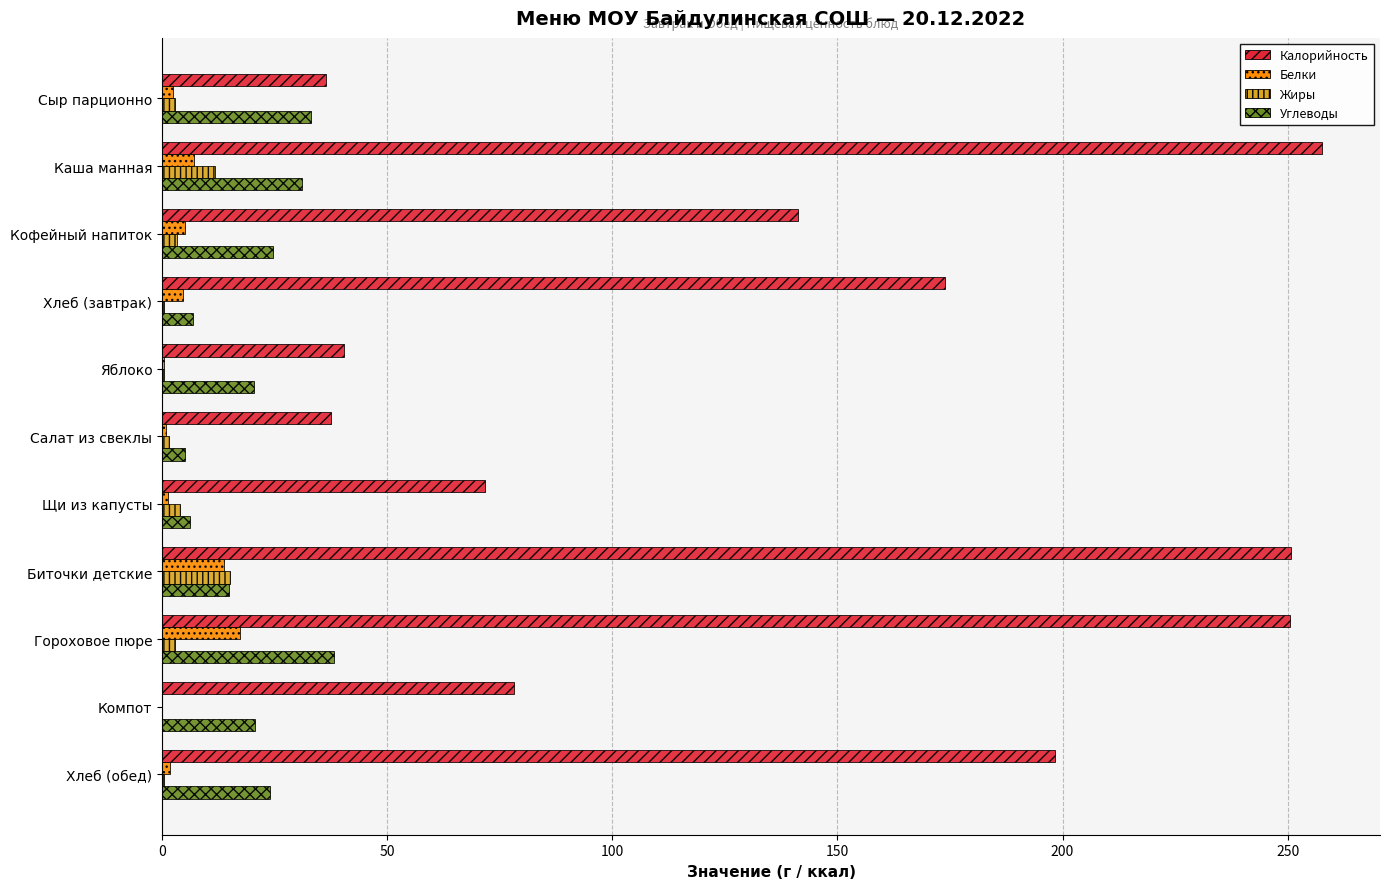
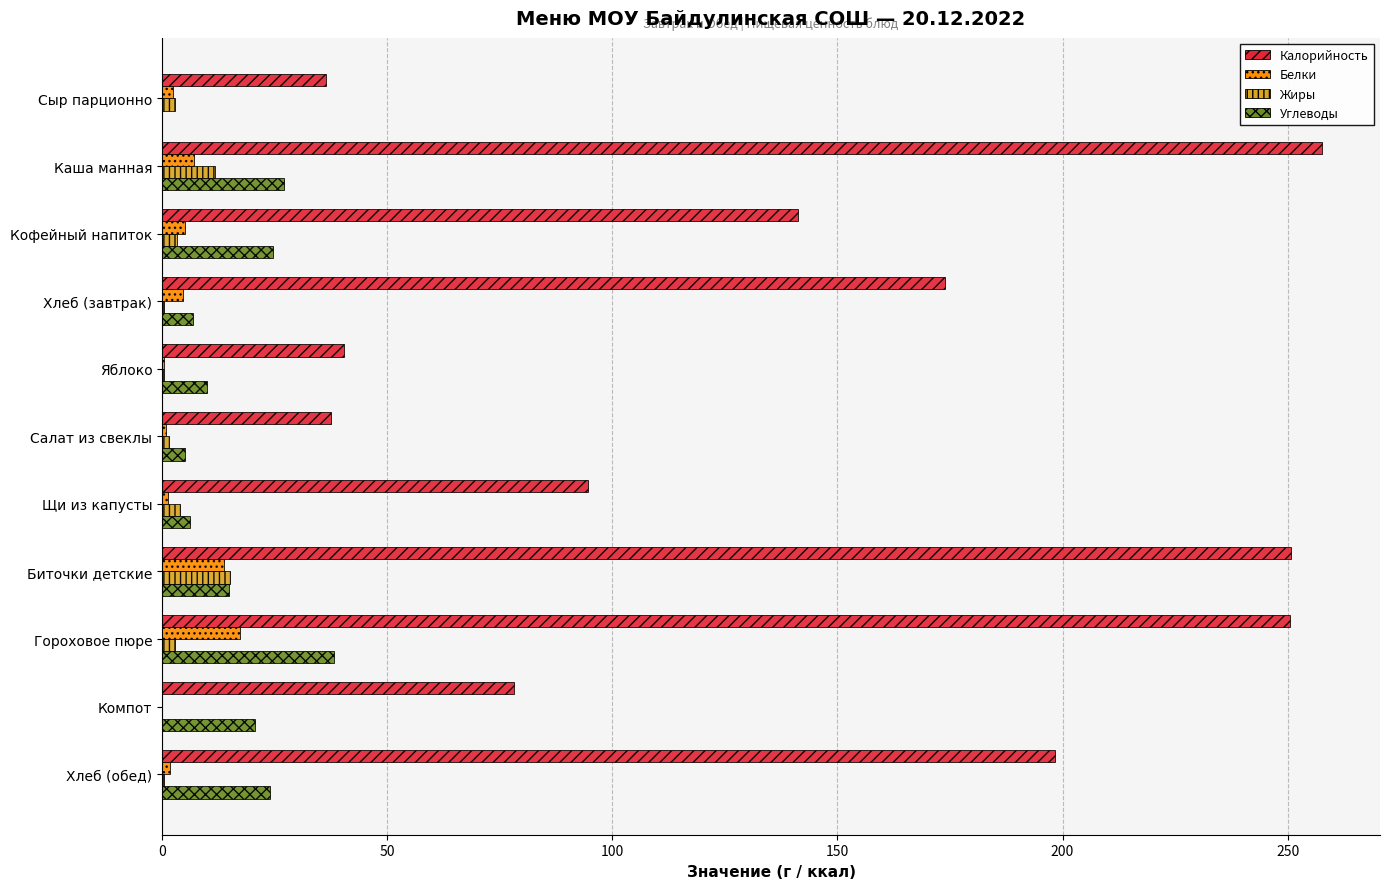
Углеводы, Сыр парционно: 33 -> 0
Углеводы, Каша манная: 31 -> 27
Углеводы, Яблоко: 21 -> 10
Калорийность, Щи из капусты: 72 -> 95
